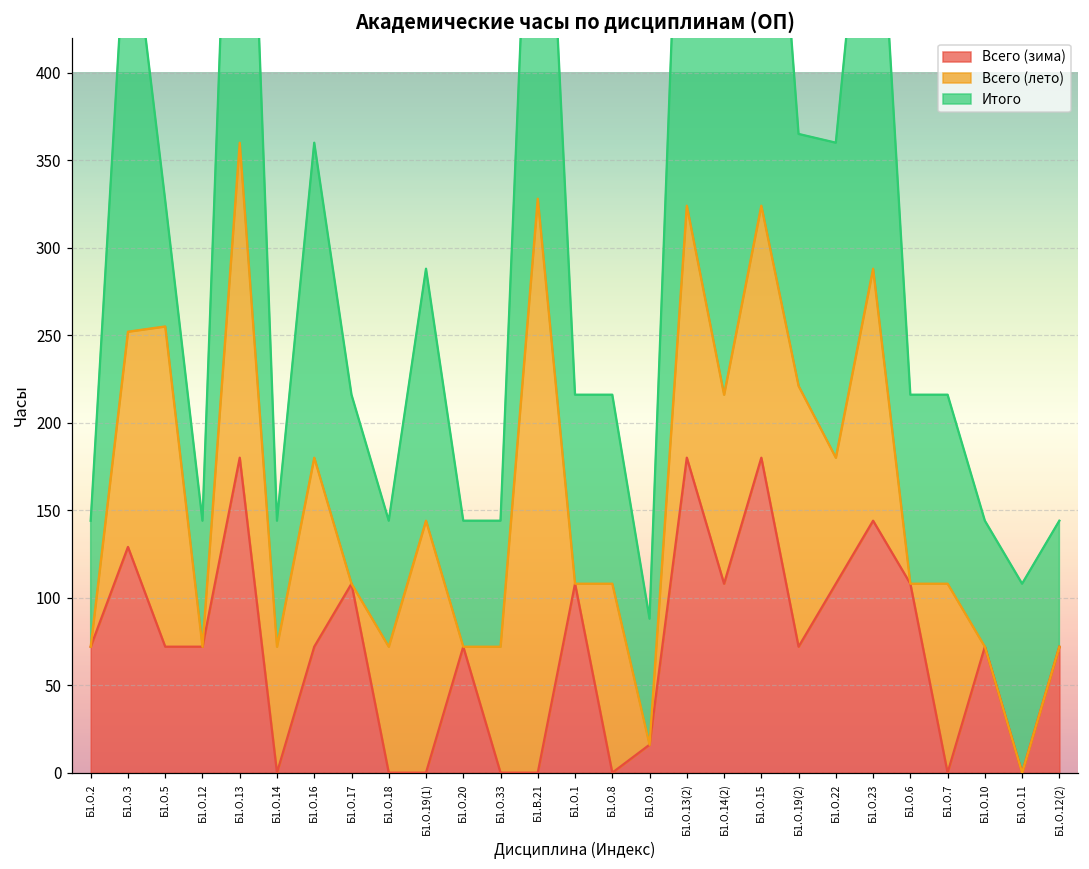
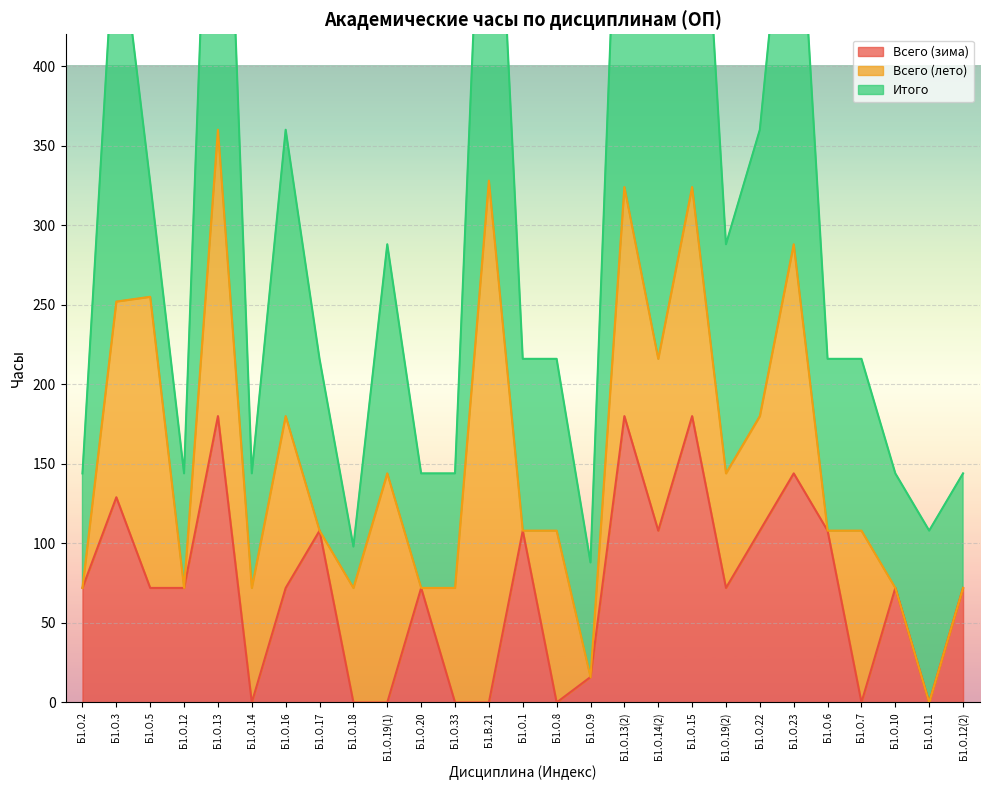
Итого, Б1.О.18: 72 -> 26
Всего (лето), Б1.О.19(2): 149 -> 72
